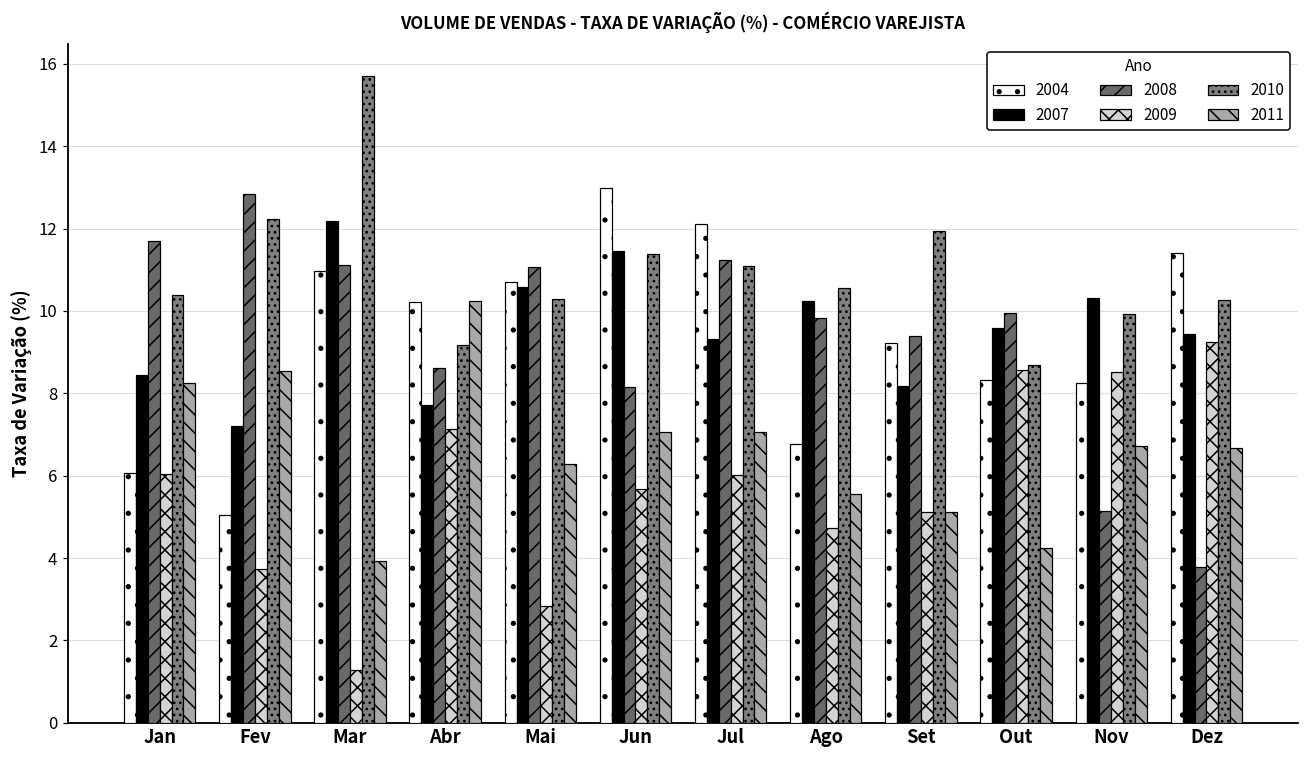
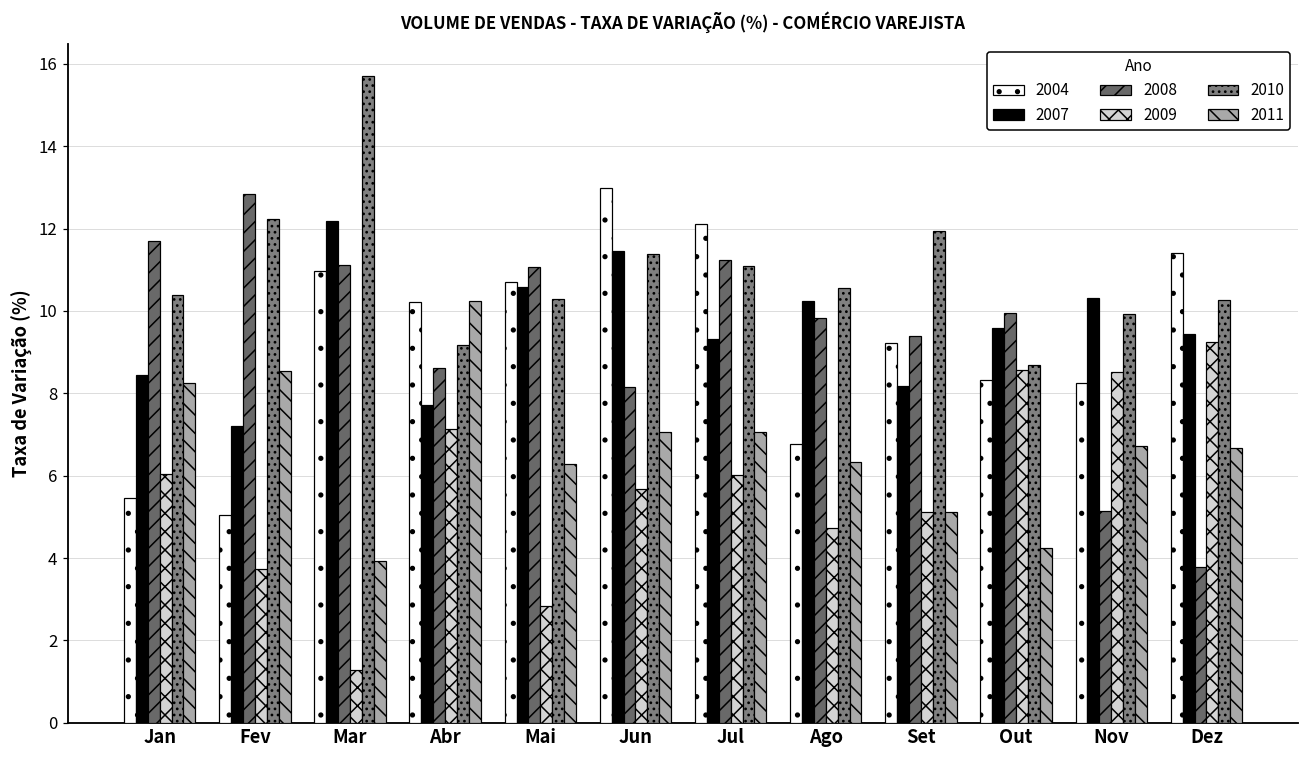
2004, Jan: 6.1 -> 5.5
2011, Ago: 5.5 -> 6.3
